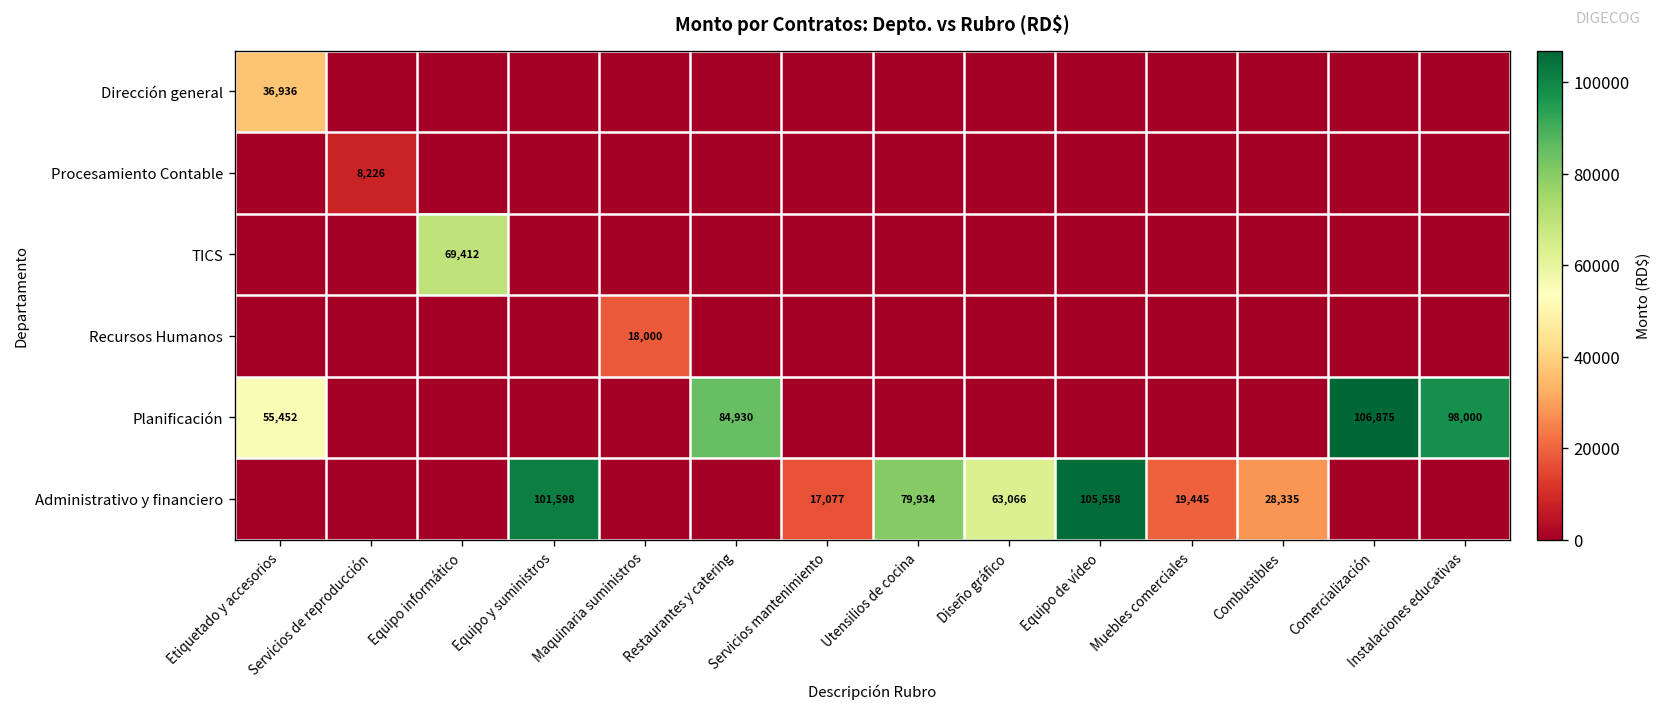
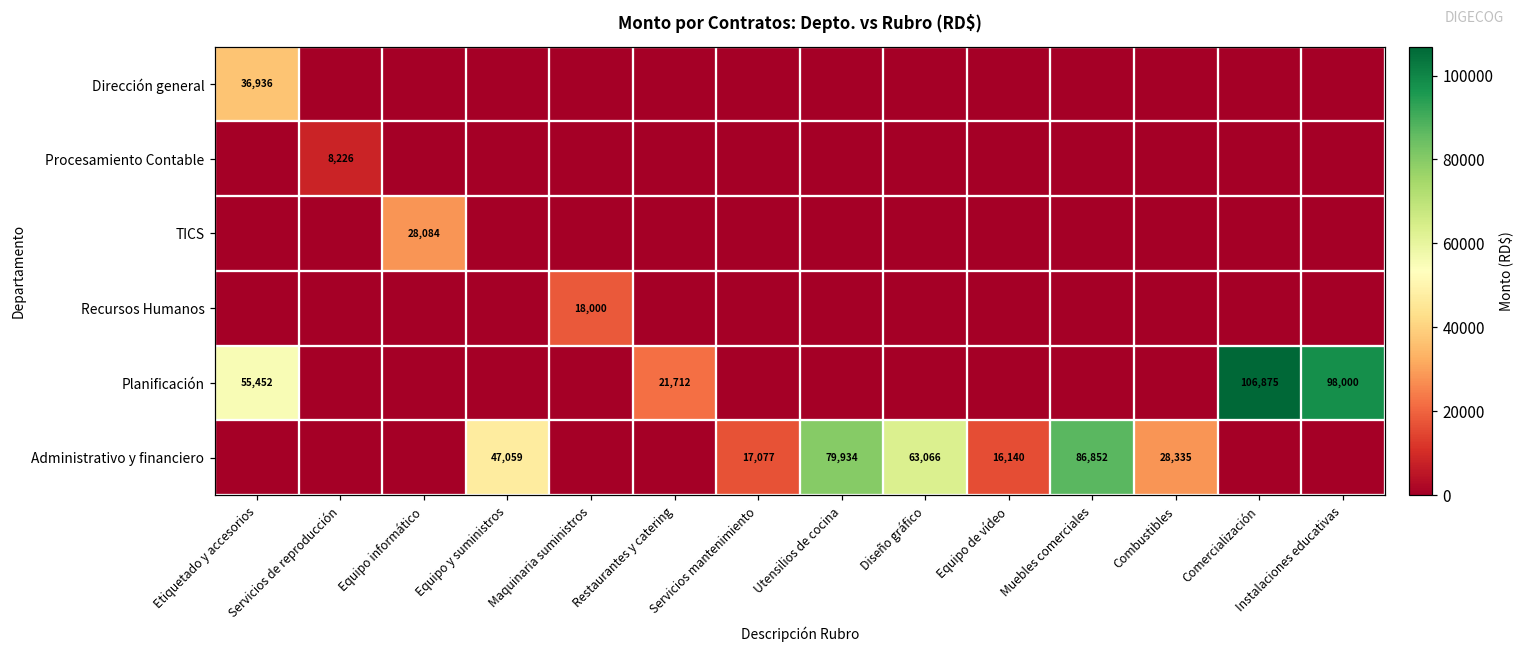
TICS, Equipo informático: 69,412 -> 28,084
Planificación, Restaurantes y catering: 84,930 -> 21,712
Administrativo y financiero, Equipo y suministros: 101,598 -> 47,059
Administrativo y financiero, Equipo de vídeo: 105,558 -> 16,140
Administrativo y financiero, Muebles comerciales: 19,445 -> 86,852
